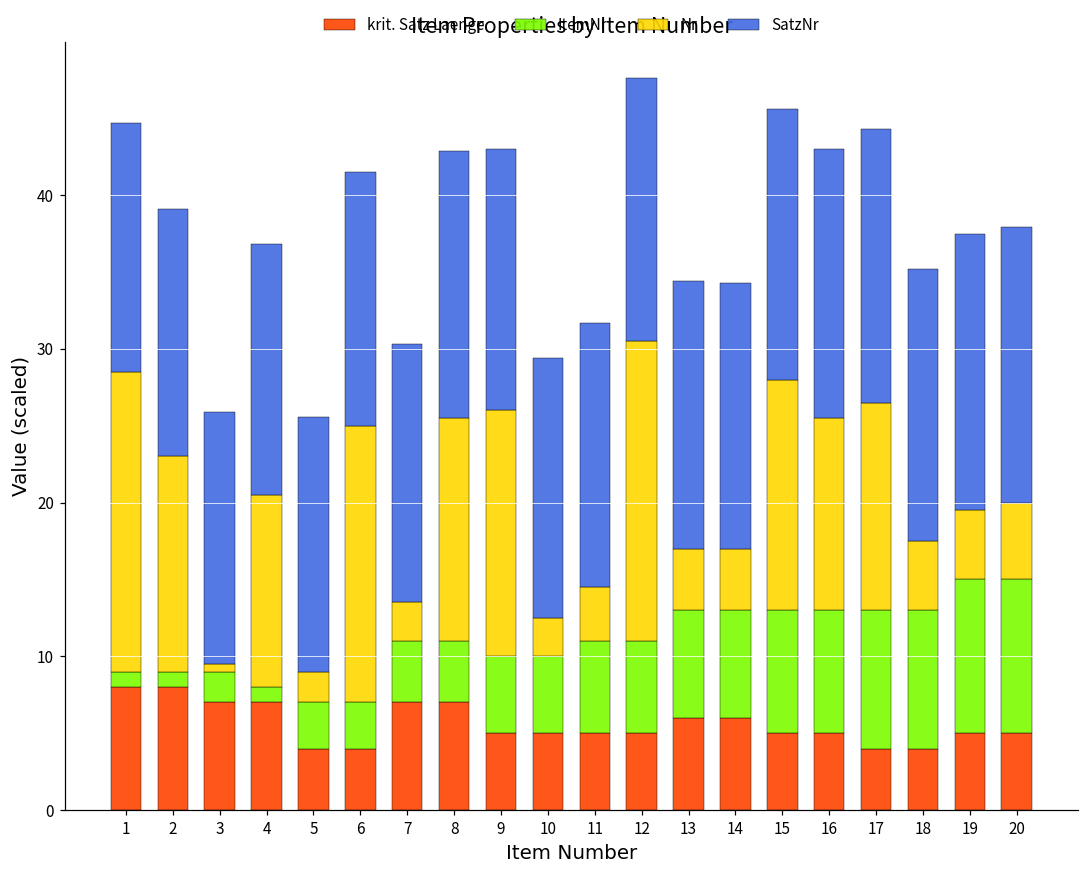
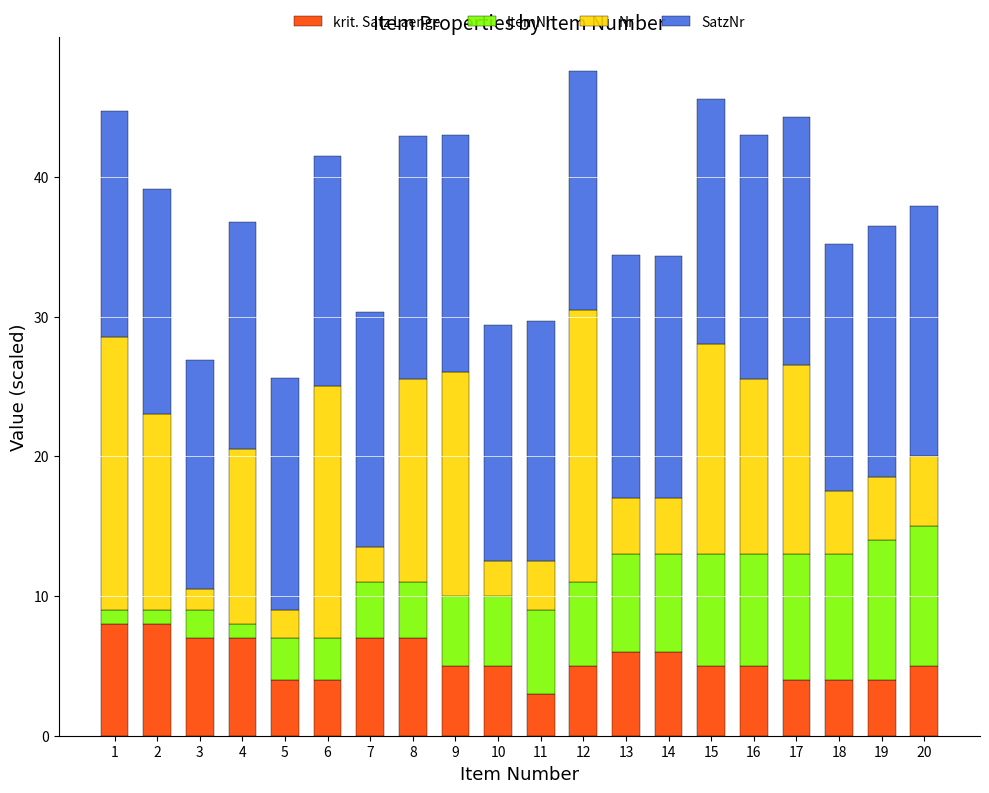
Nr, 3: 0.5 -> 1.5
krit. Satz Laenge, 11: 5 -> 3
krit. Satz Laenge, 19: 5 -> 4
